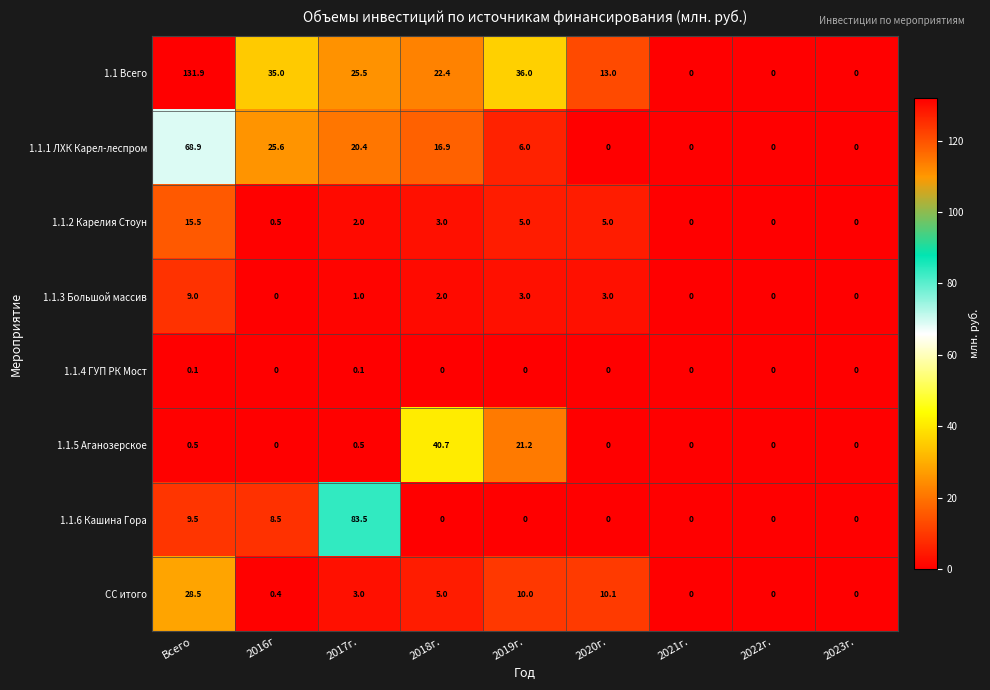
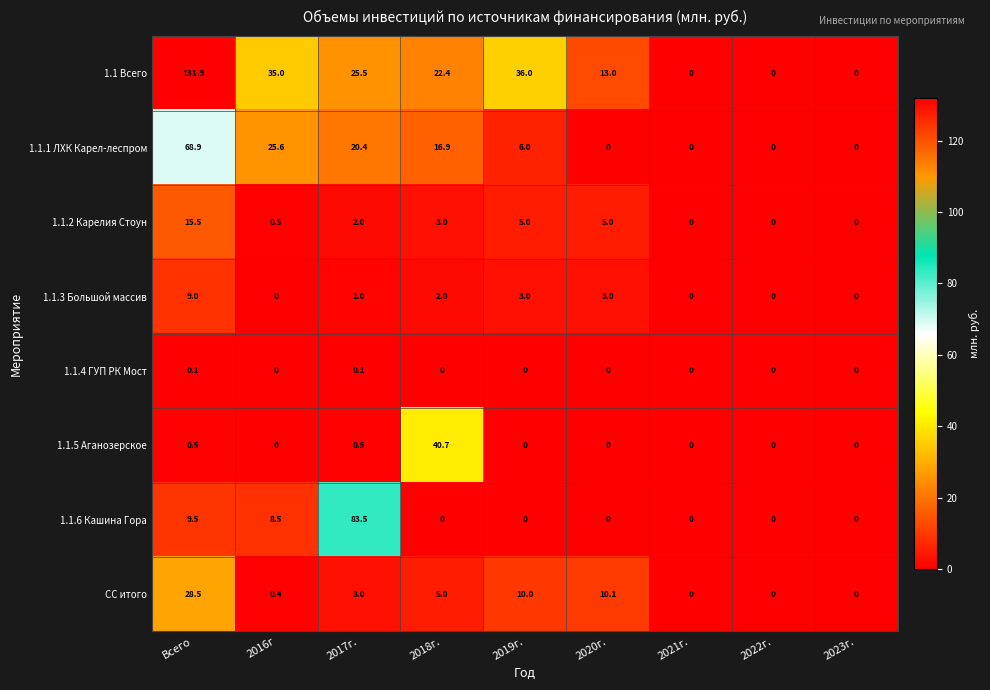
1.1.5 Аганозерское, 2019г.: 21.2 -> 0
